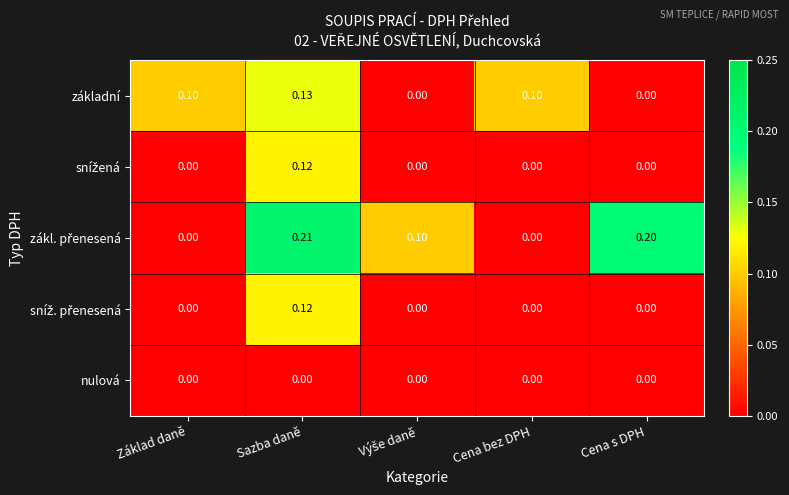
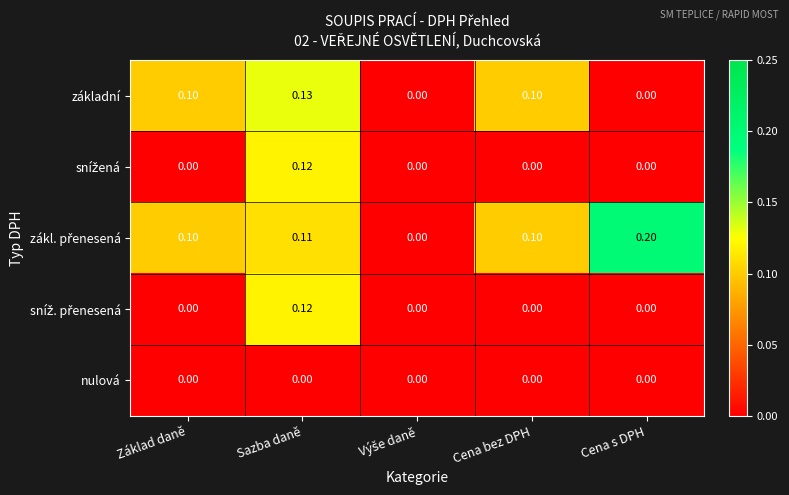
zákl. přenesená, Základ daně: 0.00 -> 0.10
zákl. přenesená, Sazba daně: 0.21 -> 0.11
zákl. přenesená, Výše daně: 0.10 -> 0.00
zákl. přenesená, Cena bez DPH: 0.00 -> 0.10
